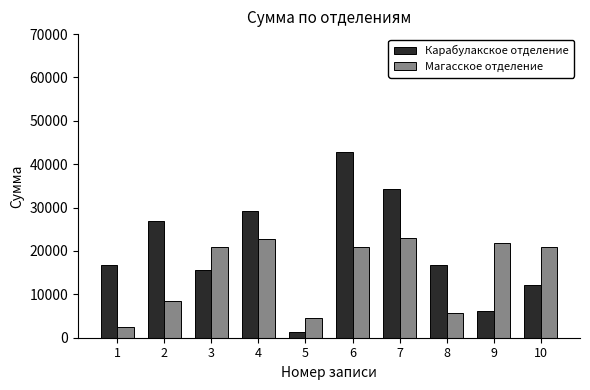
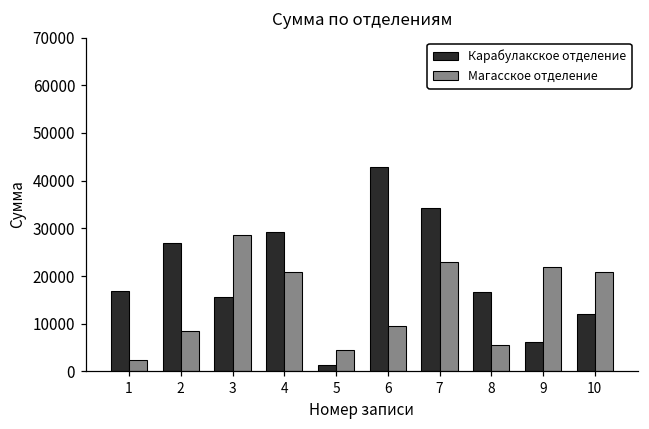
Магасское отделение, 3: 21000 -> 29000
Магасское отделение, 4: 23000 -> 21000
Магасское отделение, 6: 21000 -> 10000
